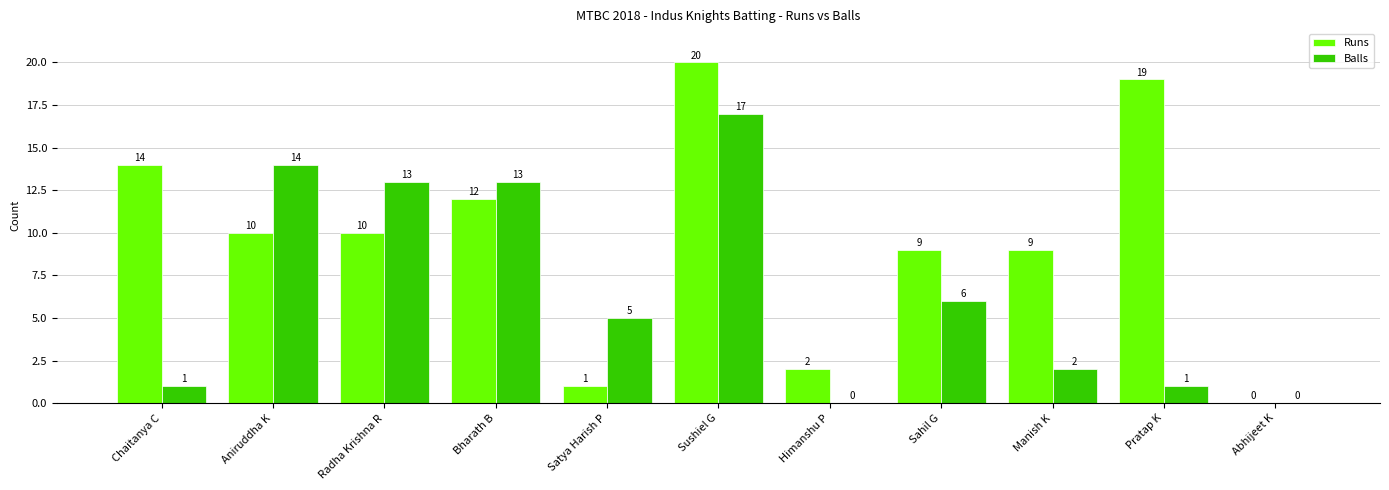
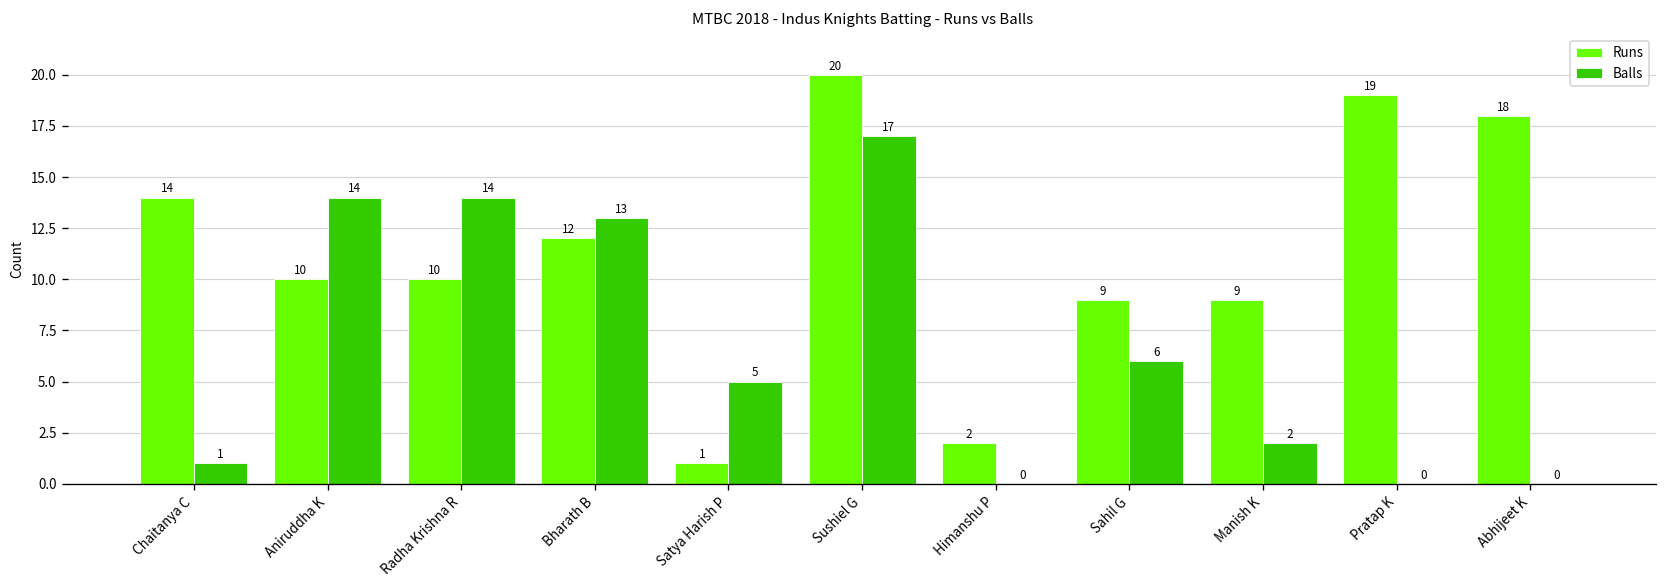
Balls, Radha Krishna R: 13 -> 14
Balls, Pratap K: 1 -> 0
Runs, Abhijeet K: 0 -> 18
